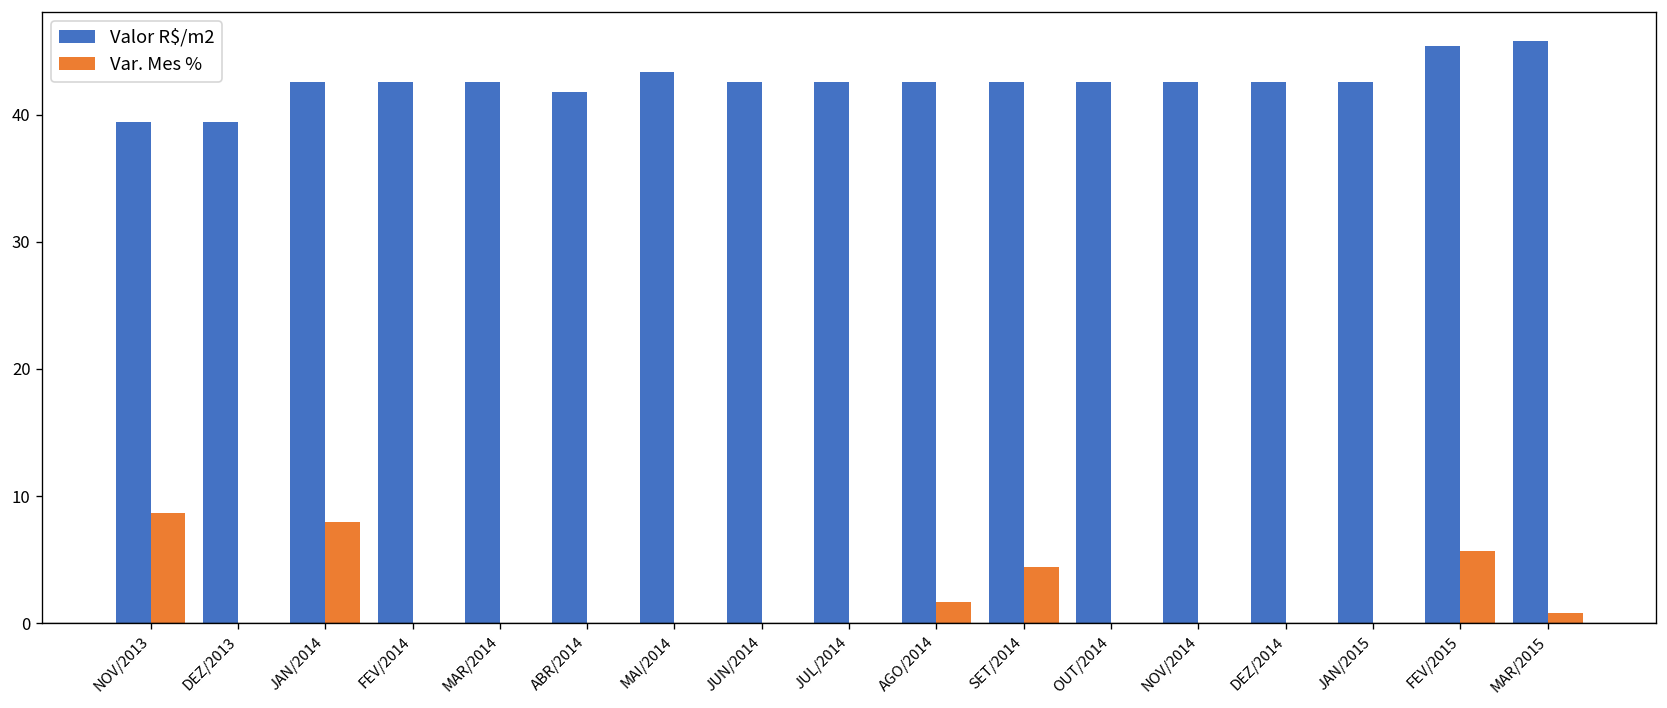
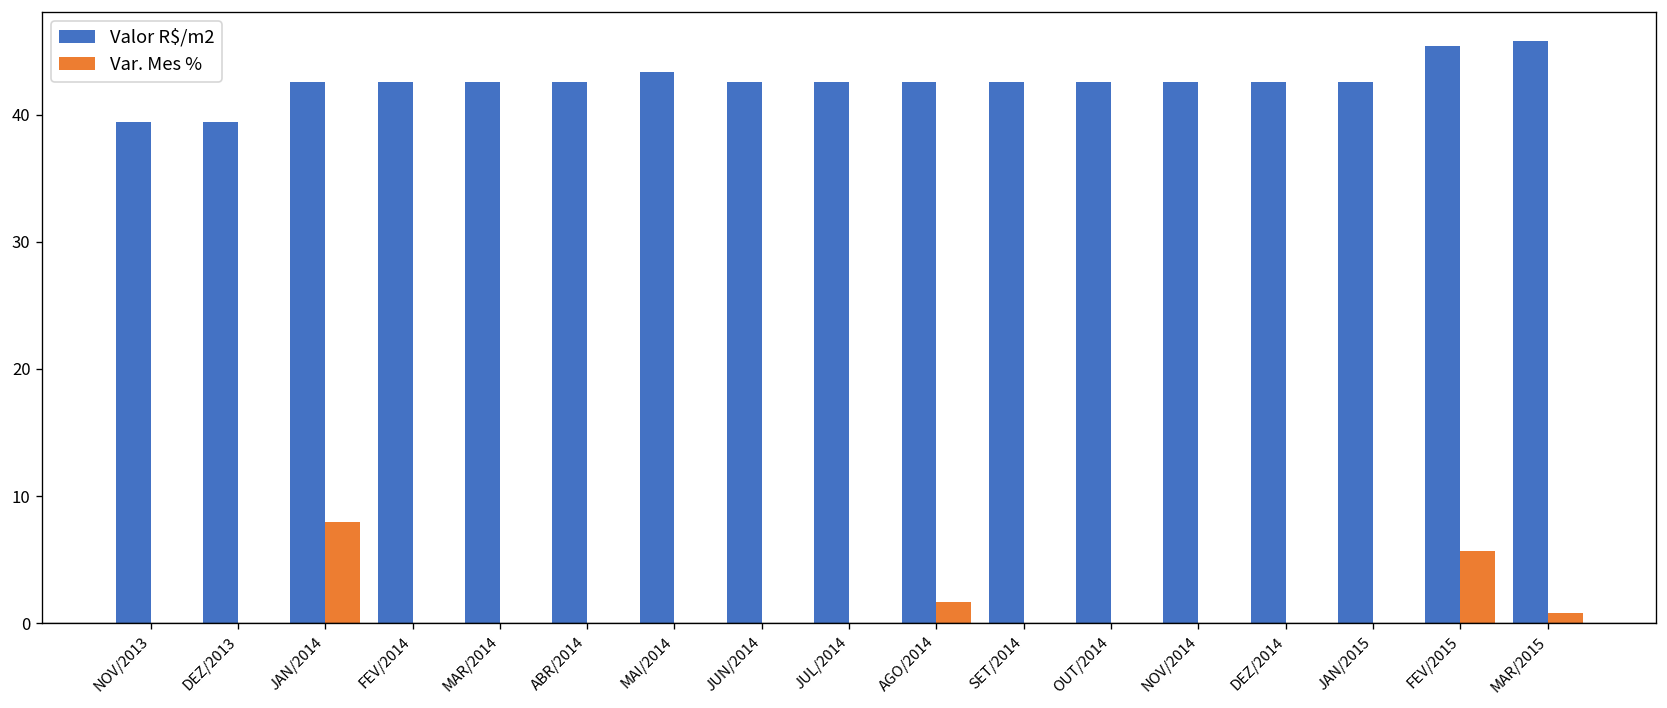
Var. Mes %, NOV/2013: 8.7 -> 0.0
Valor R$/m2, ABR/2014: 41.8 -> 42.6
Var. Mes %, SET/2014: 4.4 -> 0.0
